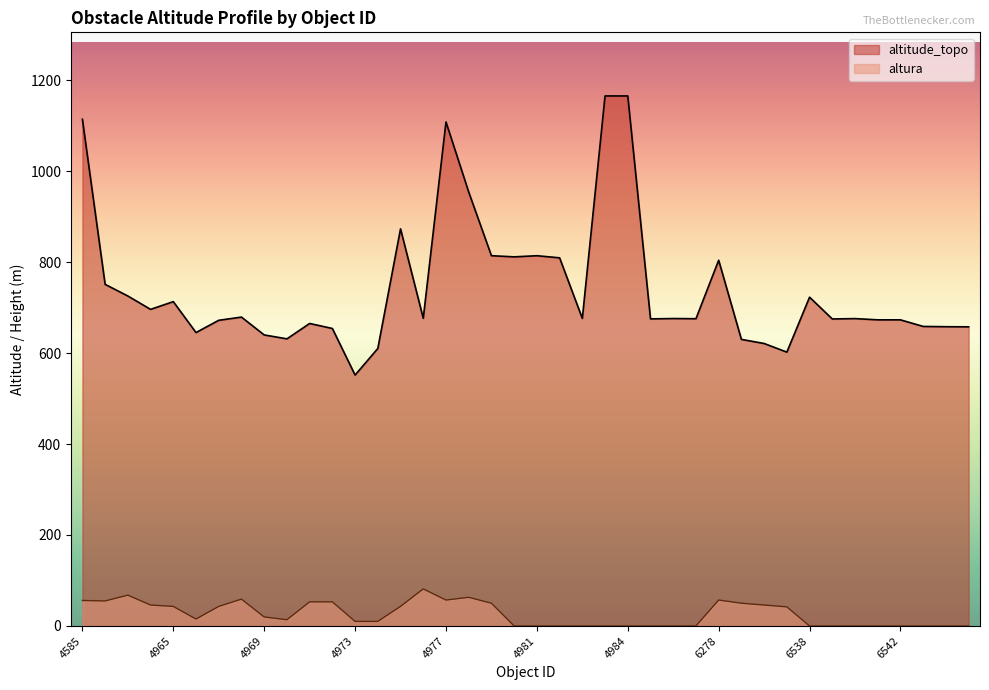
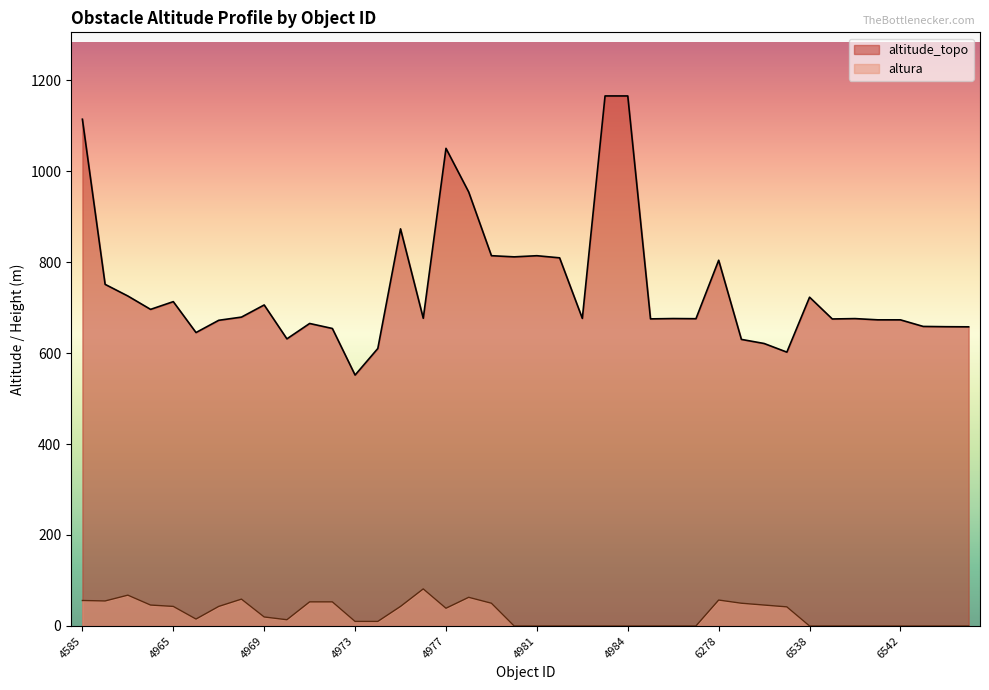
altitude_topo, 4969: 640 -> 710
altitude_topo, 4977: 1110 -> 1050
altura, 4977: 60 -> 40
